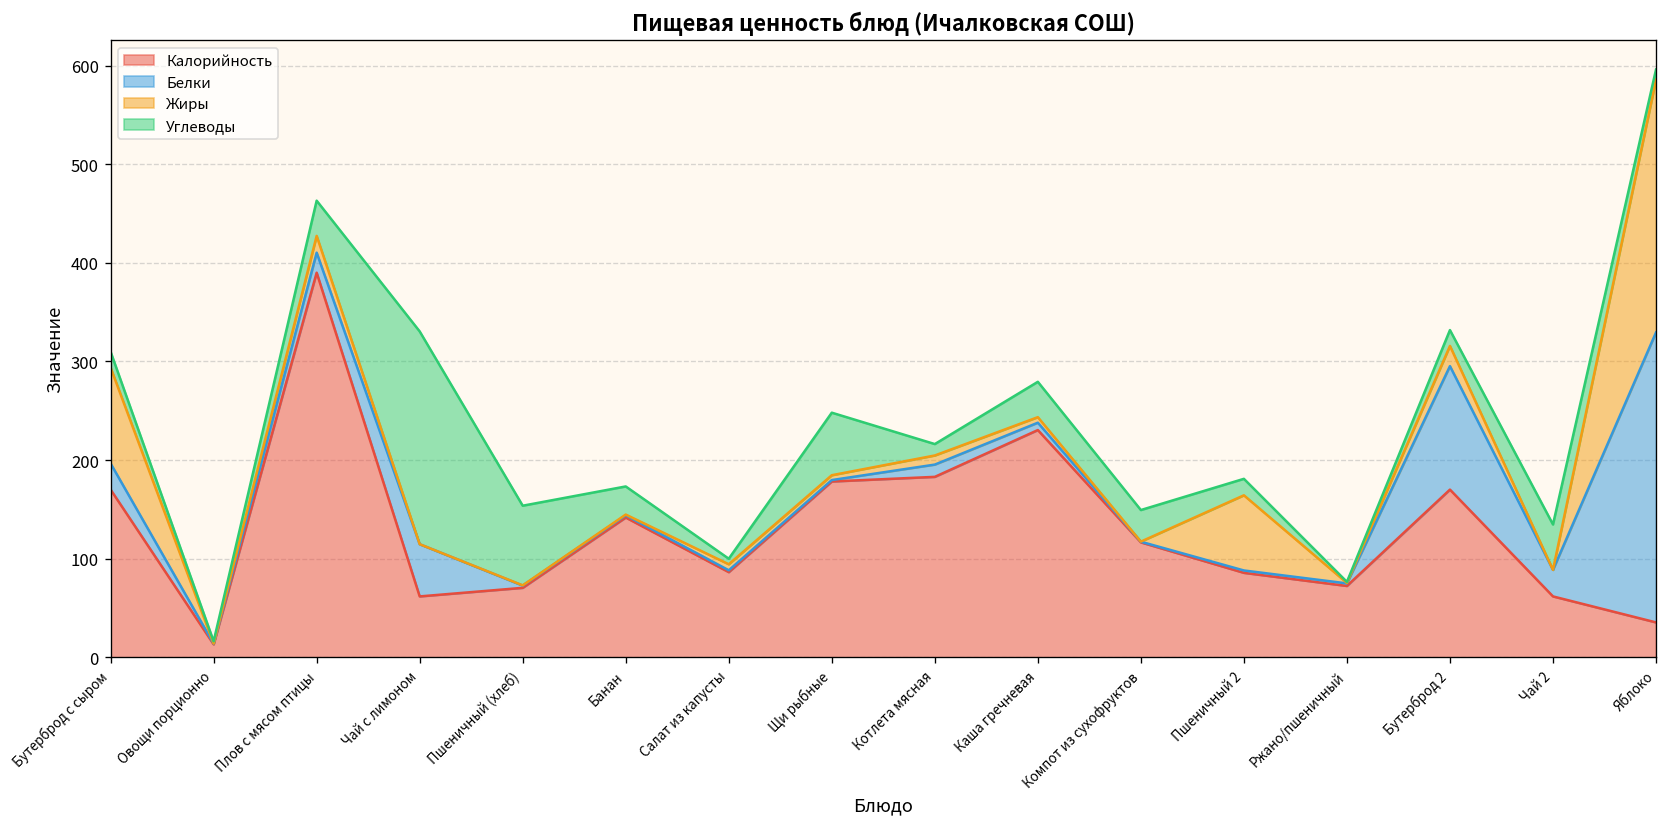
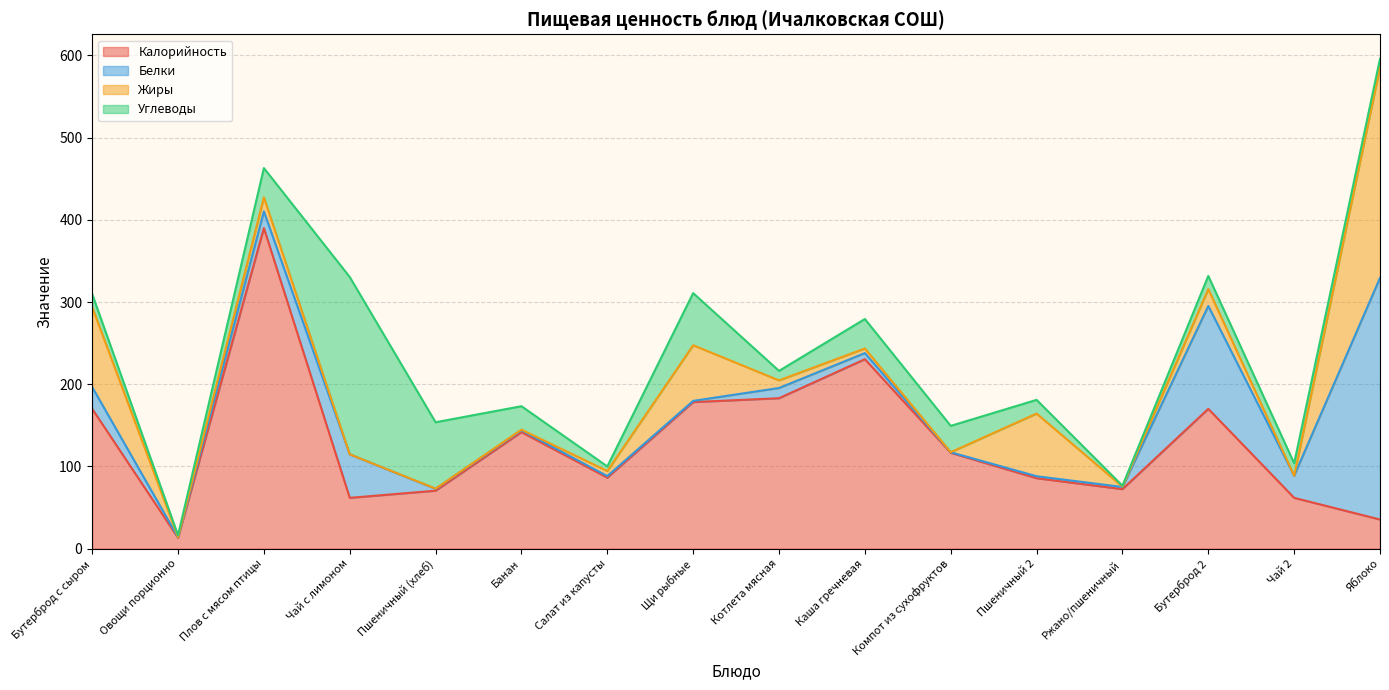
Жиры, Щи рыбные: 0 -> 70
Углеводы, Чай 2: 50 -> 20
